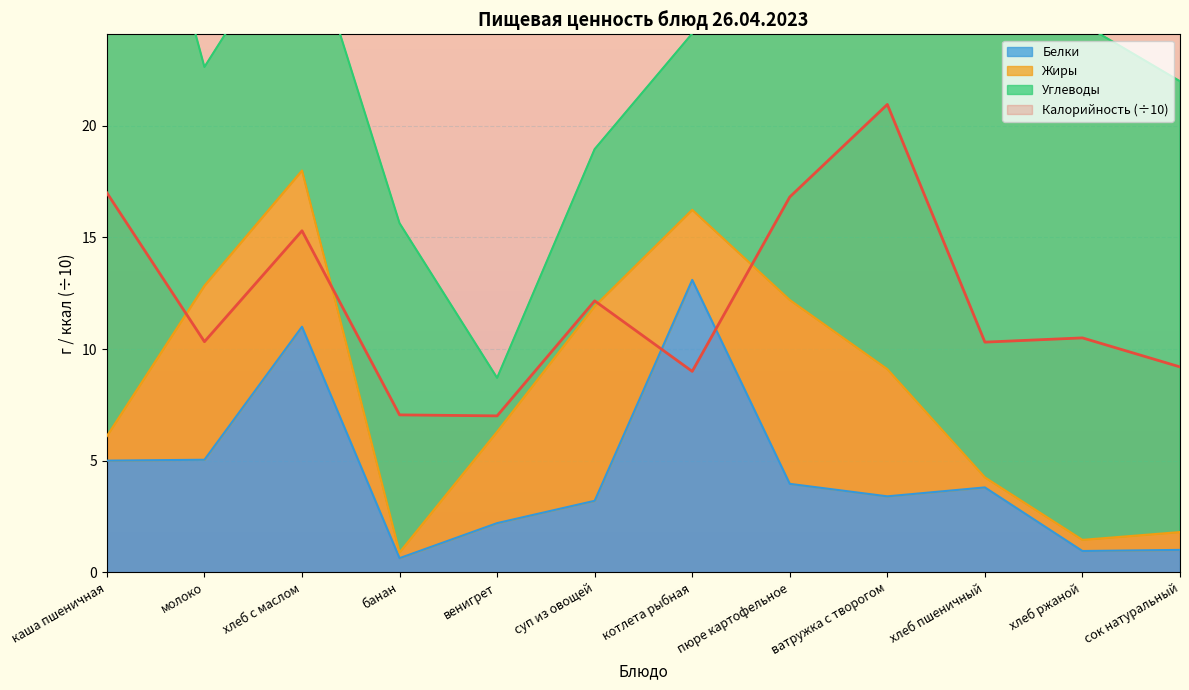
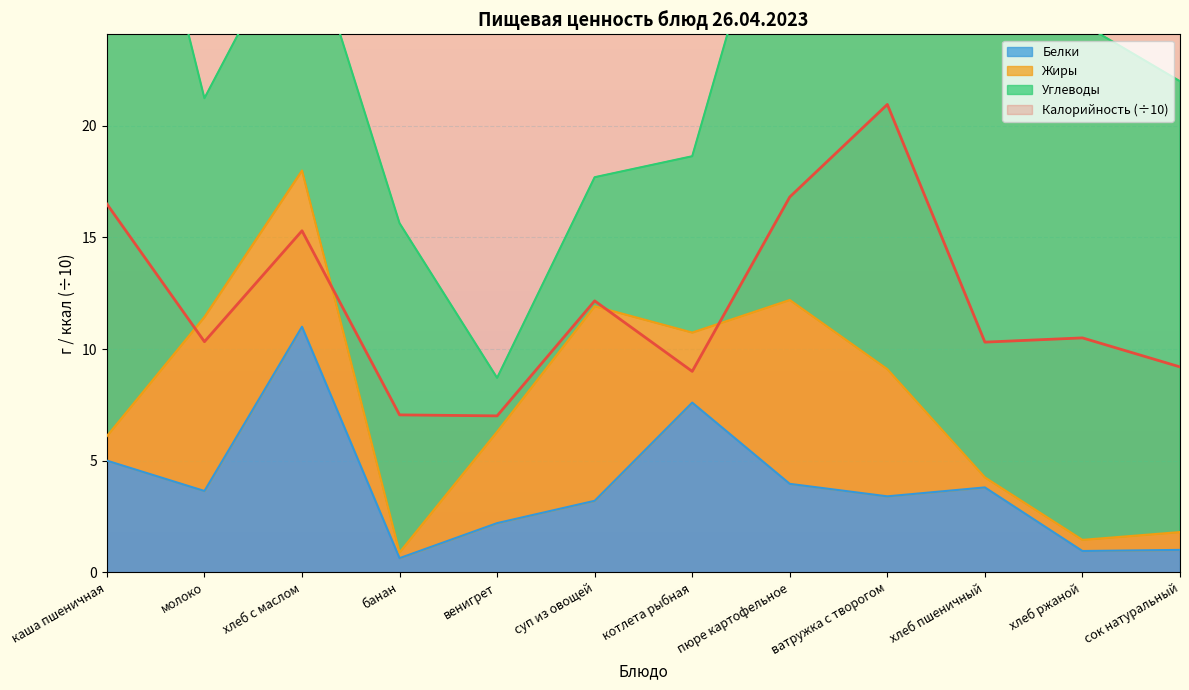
Калорийность (÷10), каша пшеничная: 17.0 -> 16.5
Белки, молоко: 5.0 -> 3.6
Углеводы, суп из овощей: 7.0 -> 5.8
Белки, котлета рыбная: 13.1 -> 7.6
